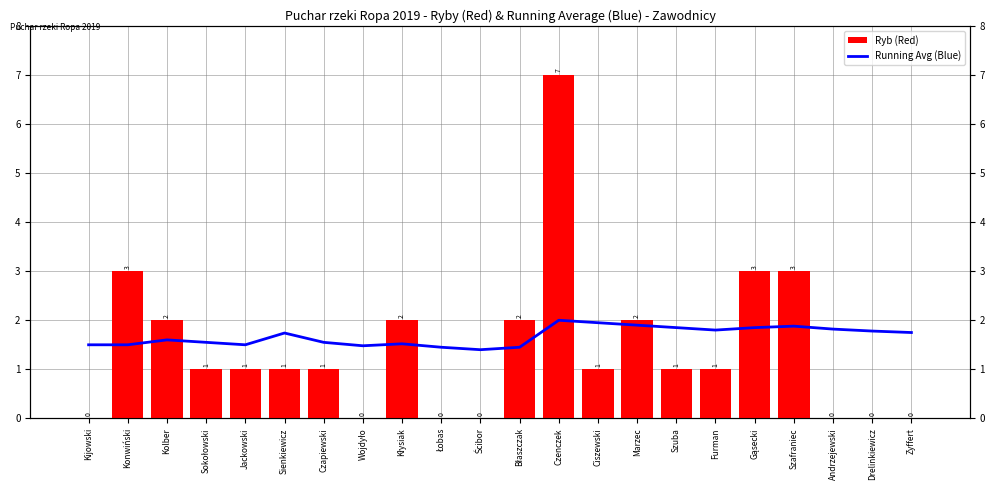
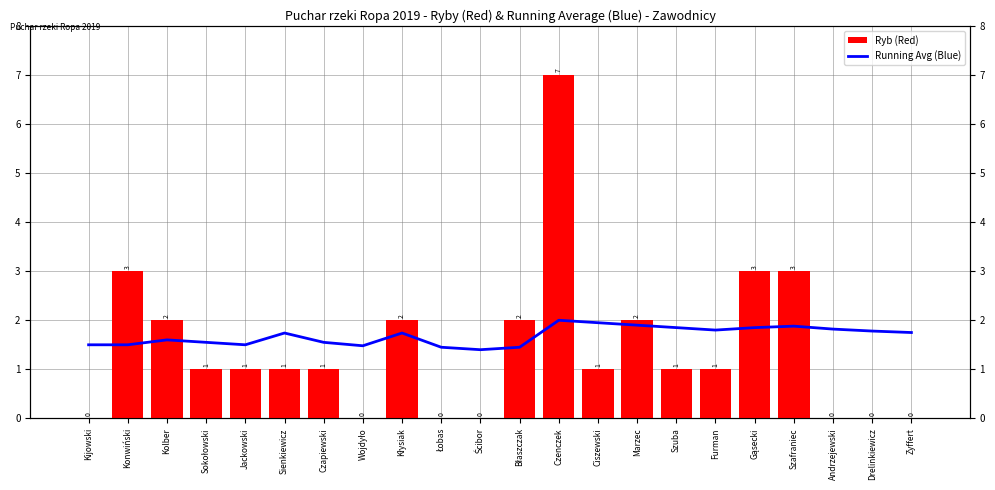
Running Avg (Blue), Kłysiak: 1.5 -> 1.7
